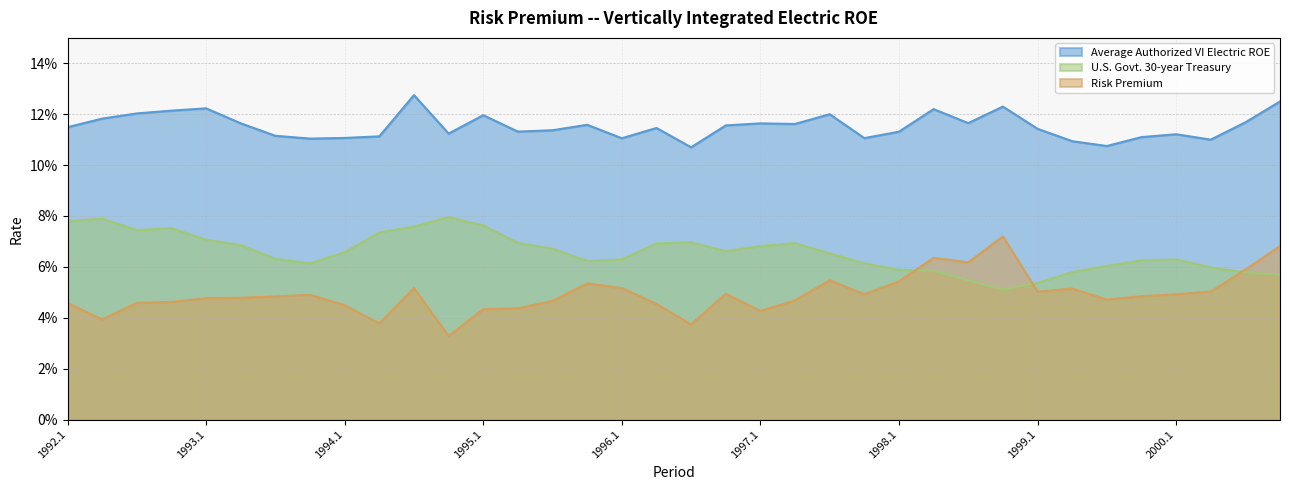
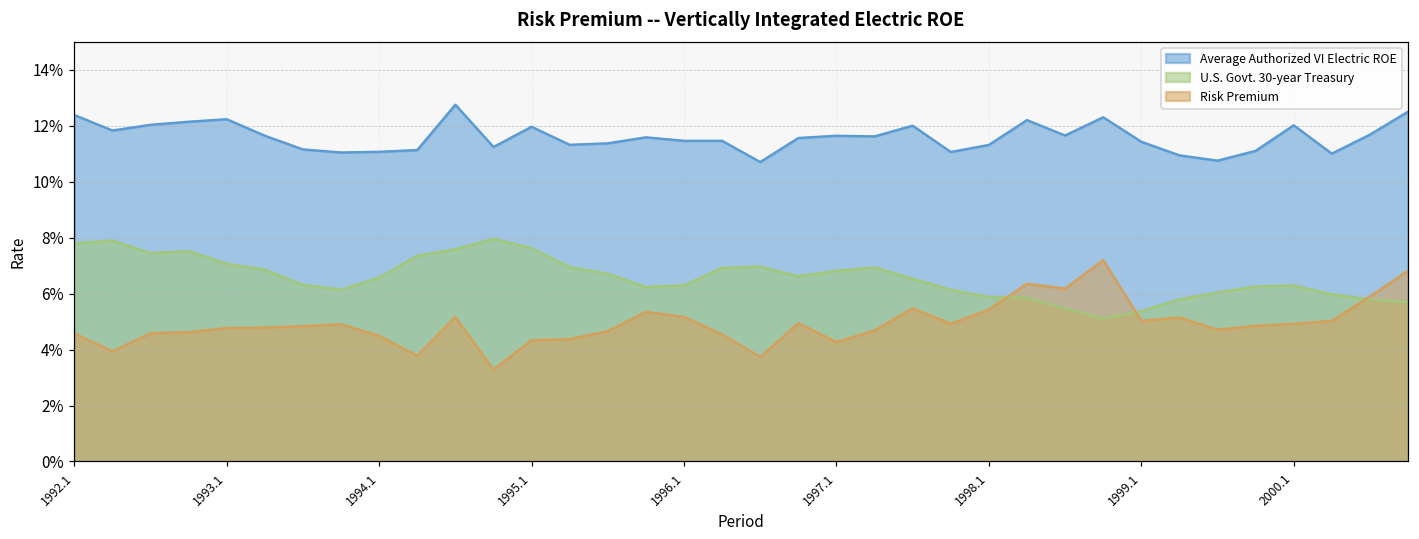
Average Authorized VI Electric ROE, 1992.1: 11.5% -> 12.4%
Average Authorized VI Electric ROE, 1996.1: 11.1% -> 11.5%
Average Authorized VI Electric ROE, 2000.1: 11.2% -> 12.0%
